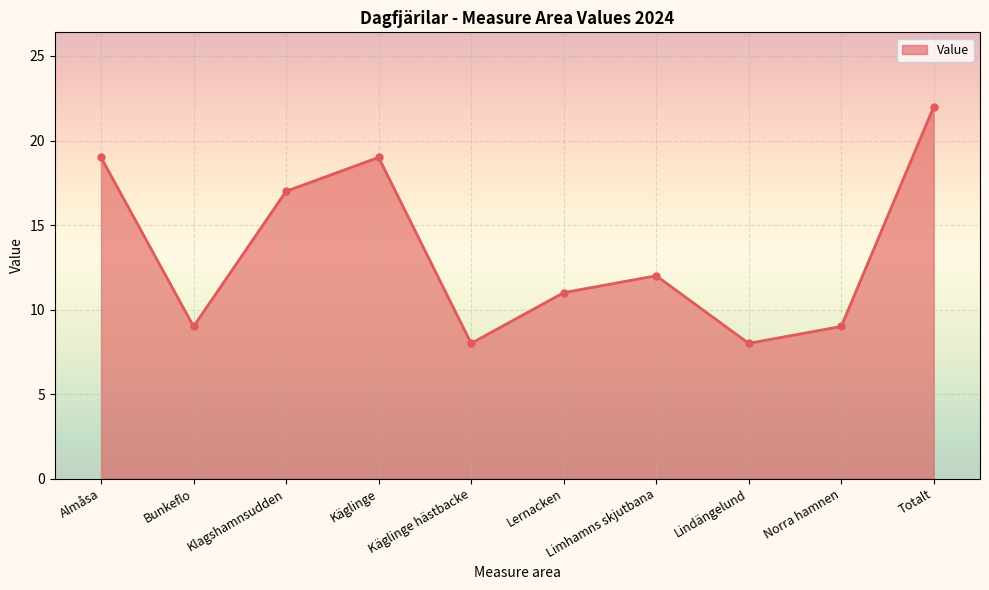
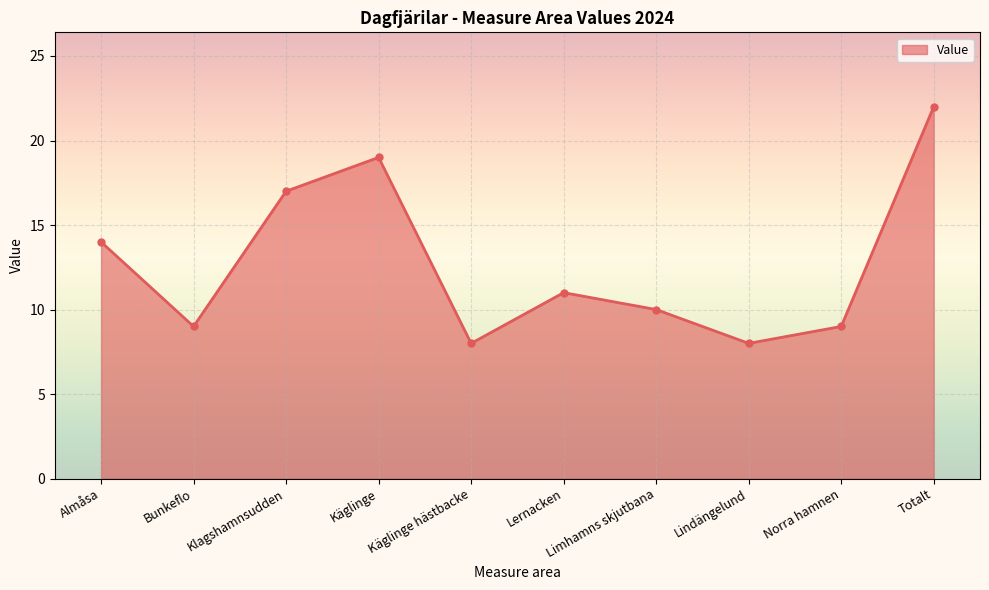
Almåsa: 19 -> 14
Limhamns skjutbana: 12 -> 10
